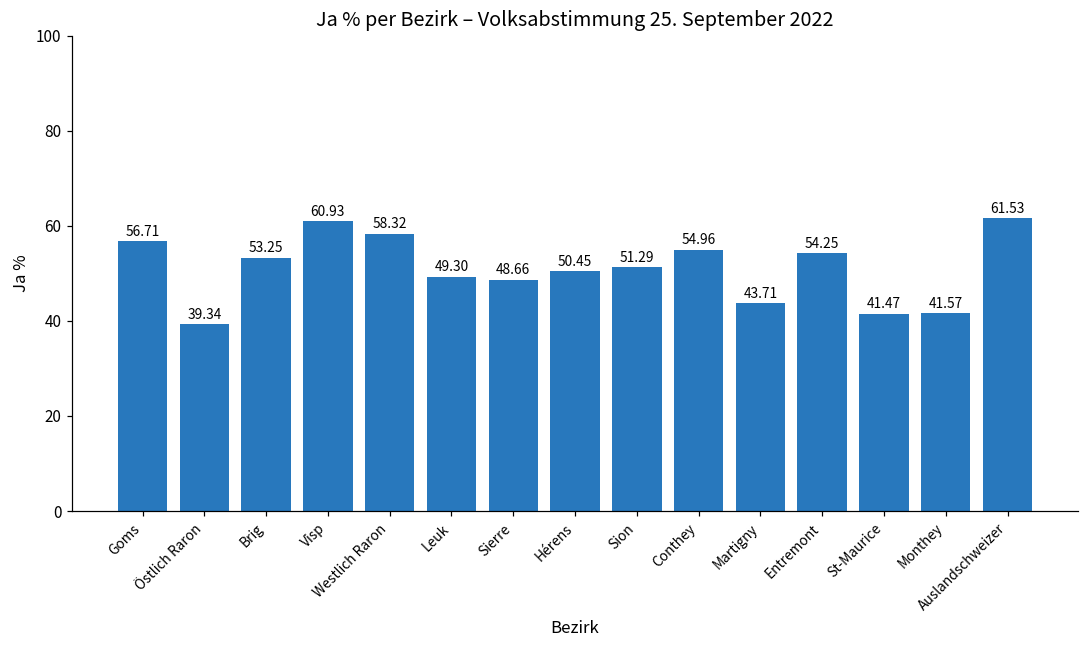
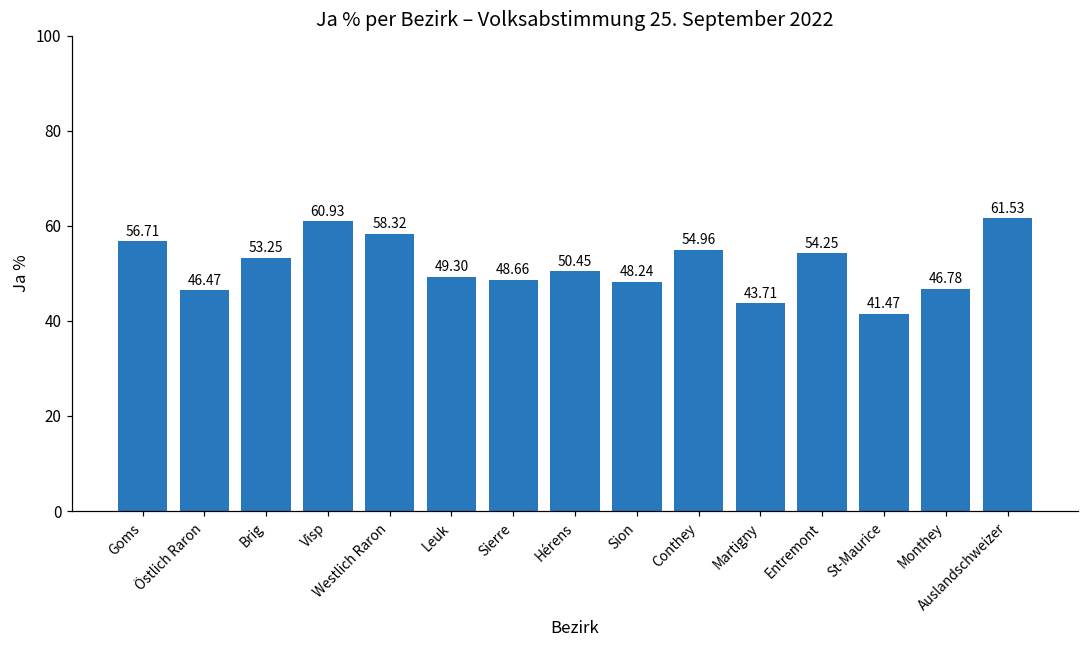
Östlich Raron: 39.34 -> 46.47
Sion: 51.29 -> 48.24
Monthey: 41.57 -> 46.78
